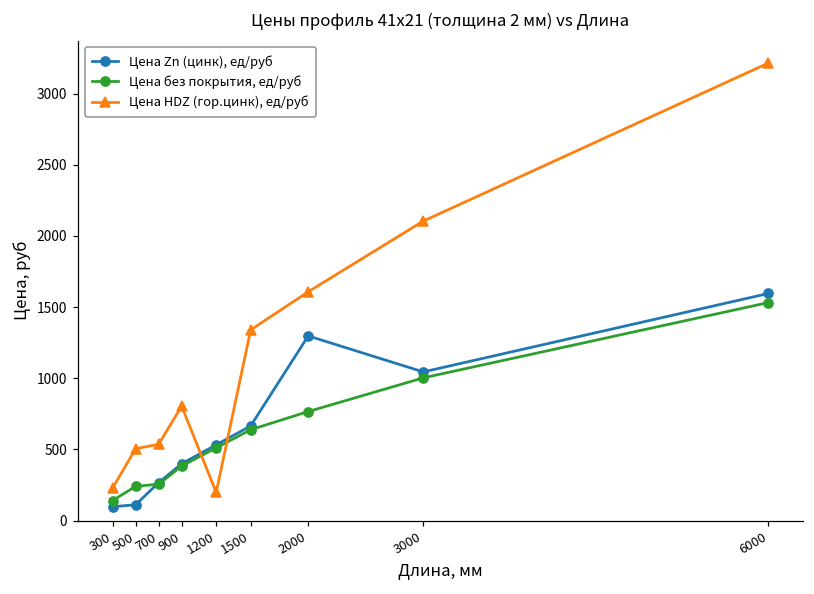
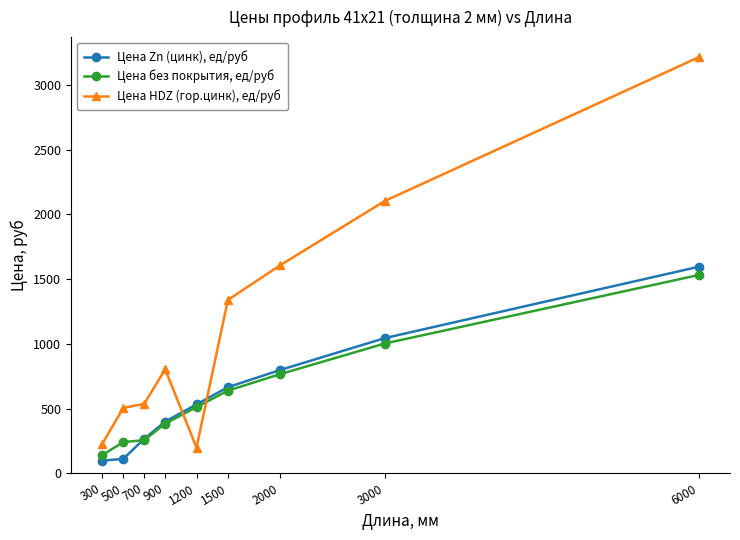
Цена Zn (цинк), ед/руб, 2000: 1300 -> 800
